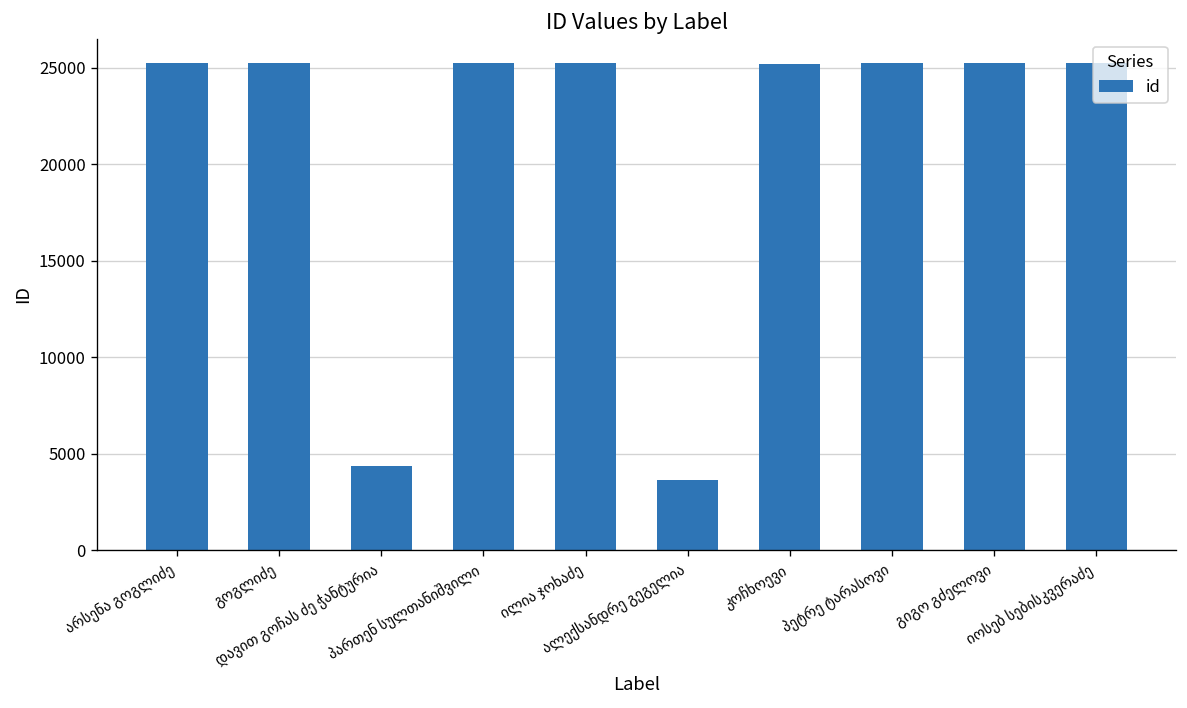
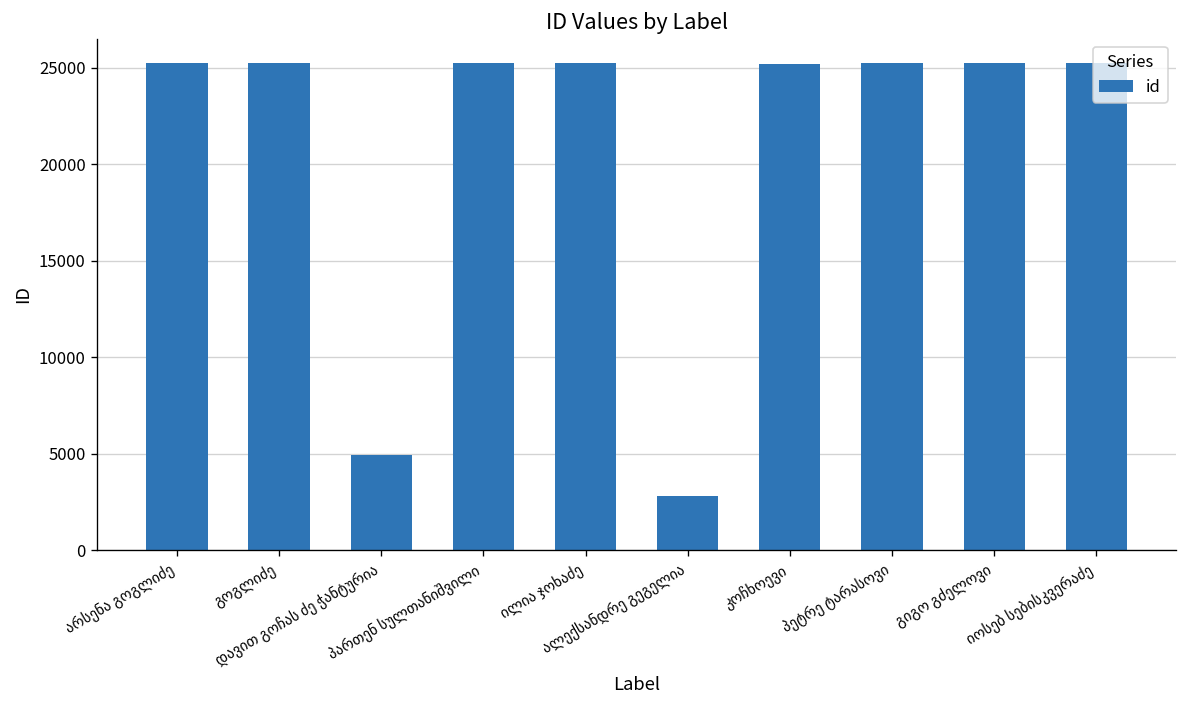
დავით გოჩას ძე ჭანტურია: 4300 -> 5000
ალექსანდრე გეგელია: 3600 -> 2800
